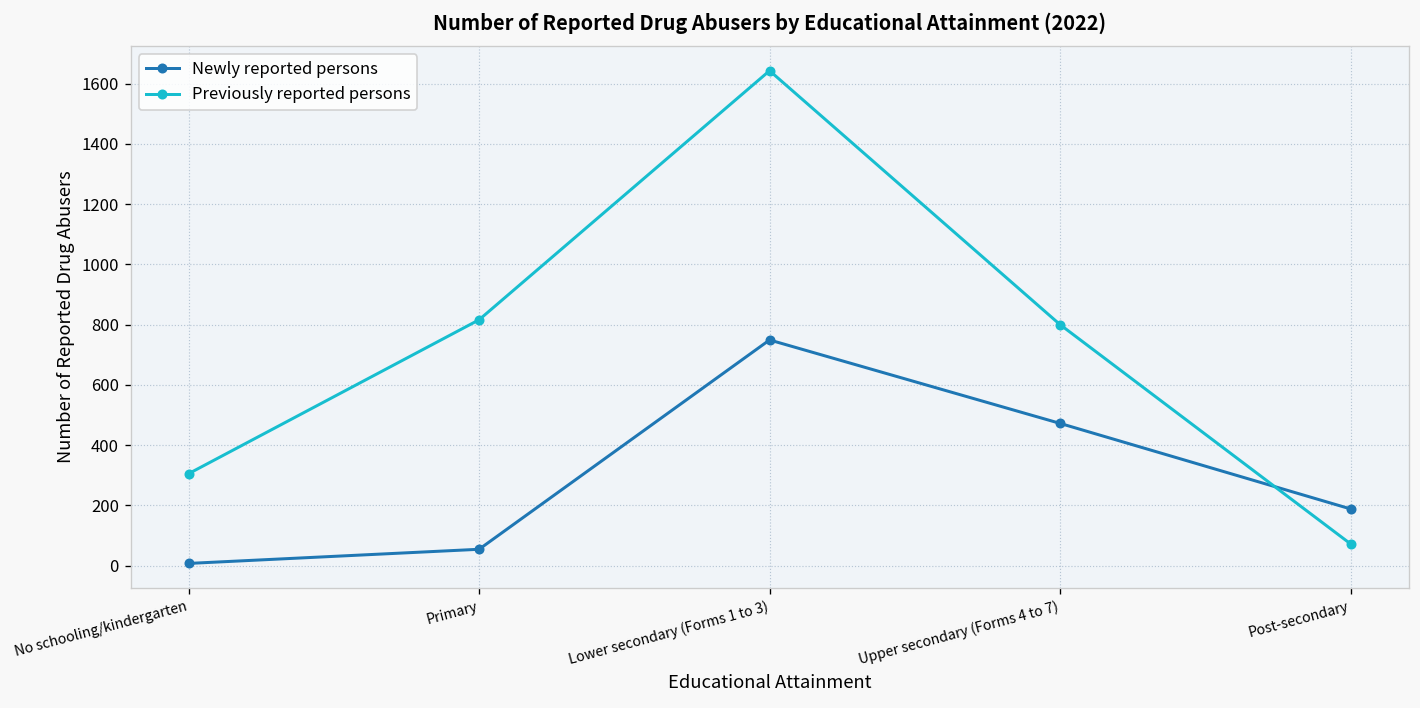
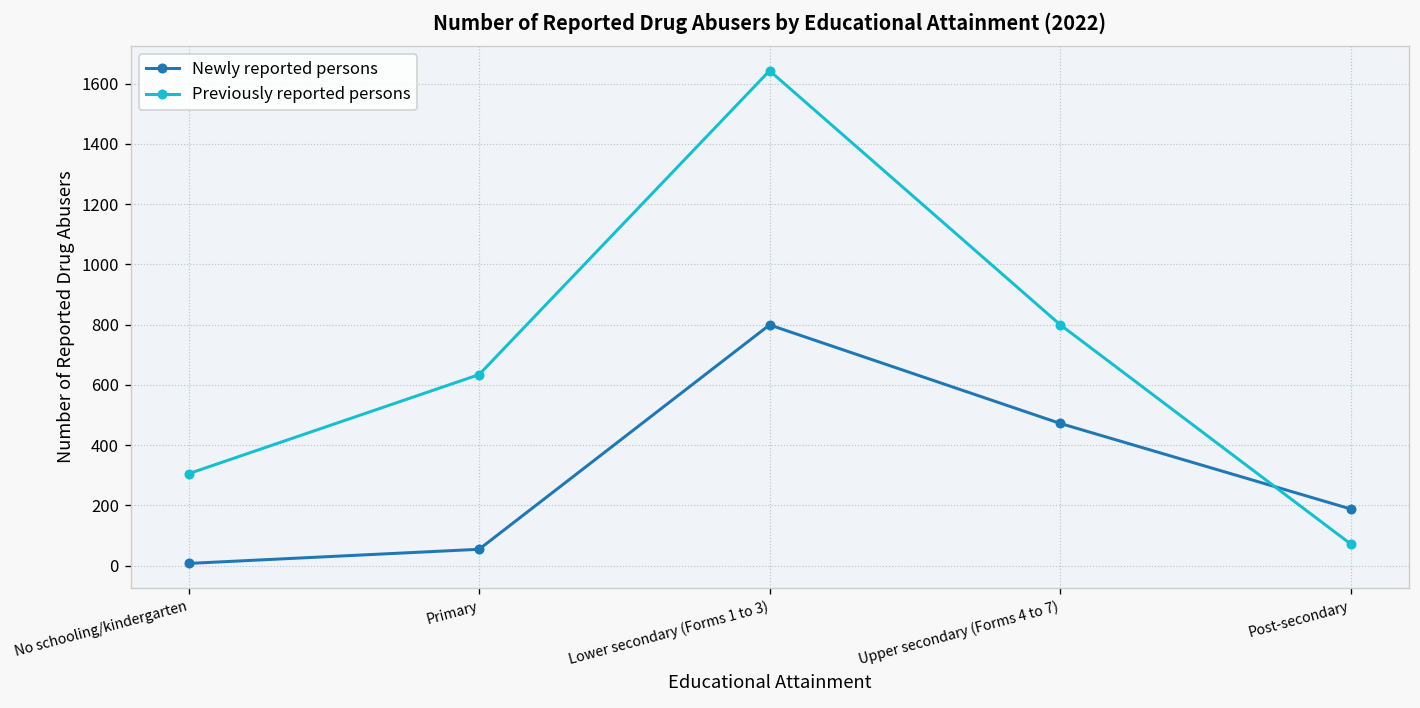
Previously reported persons, Primary: 820 -> 630
Newly reported persons, Lower secondary (Forms 1 to 3): 750 -> 800
